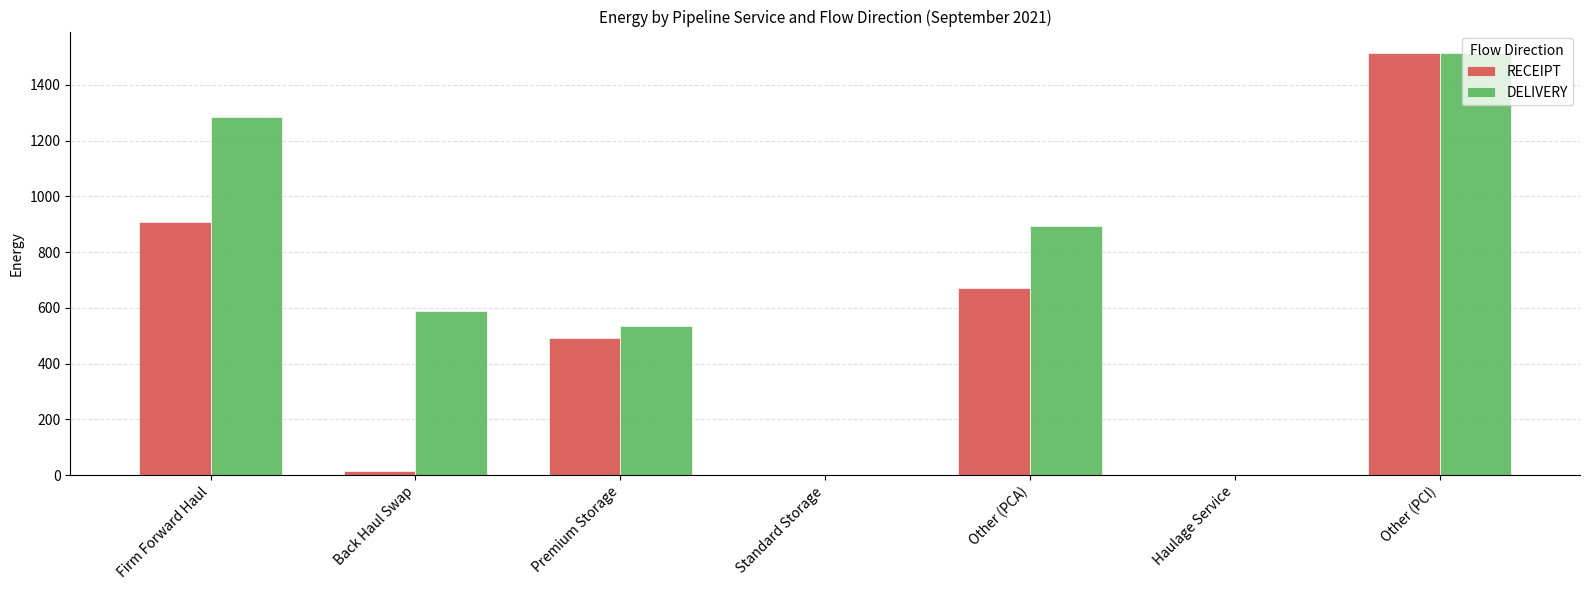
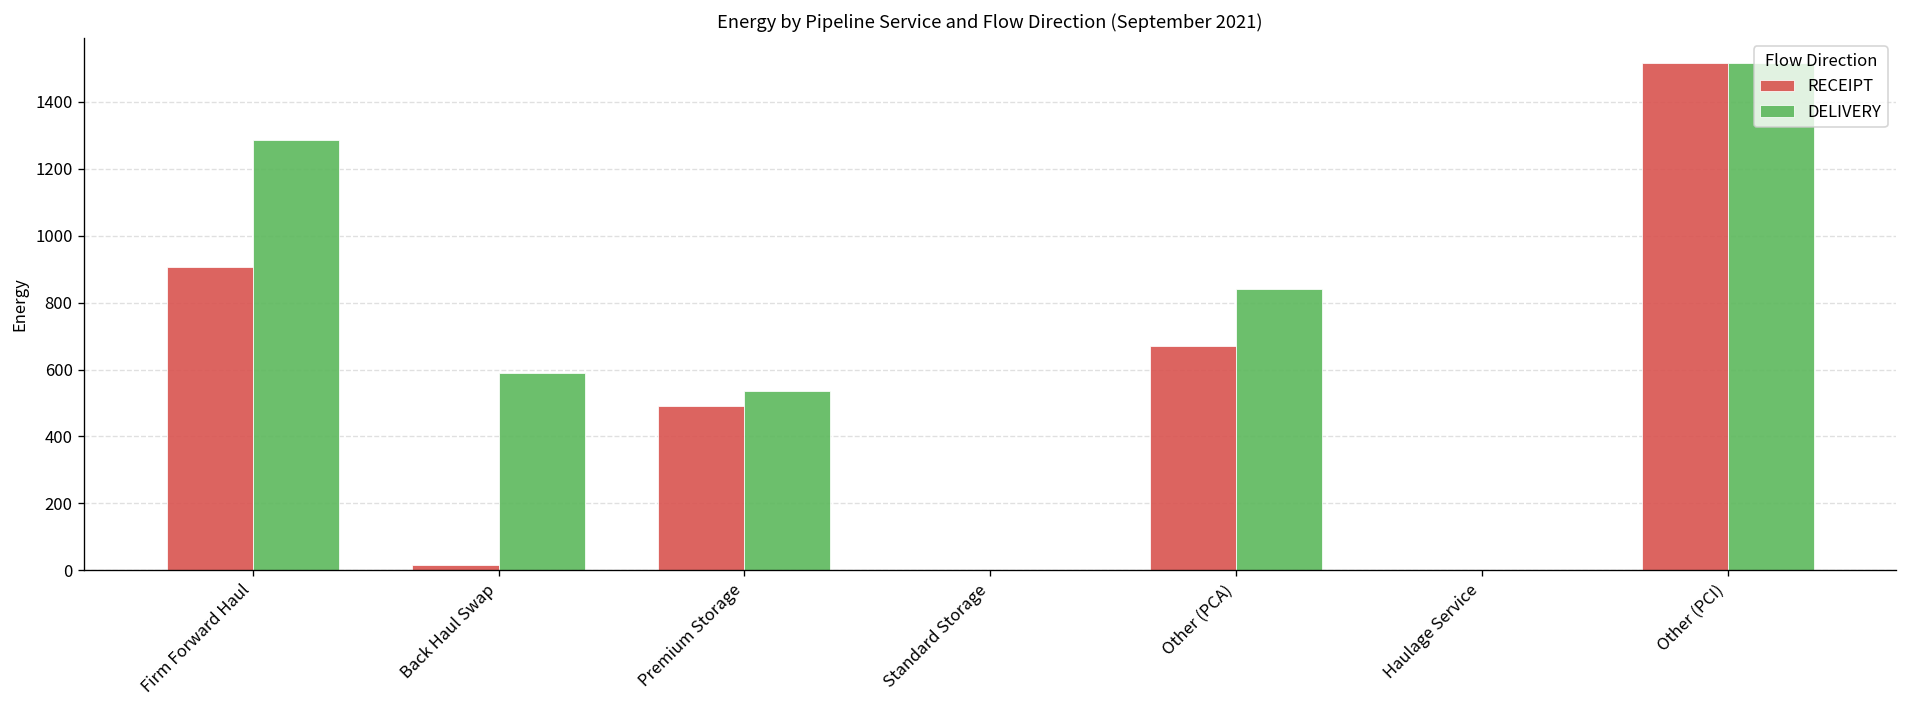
DELIVERY, Other (PCA): 900 -> 840
